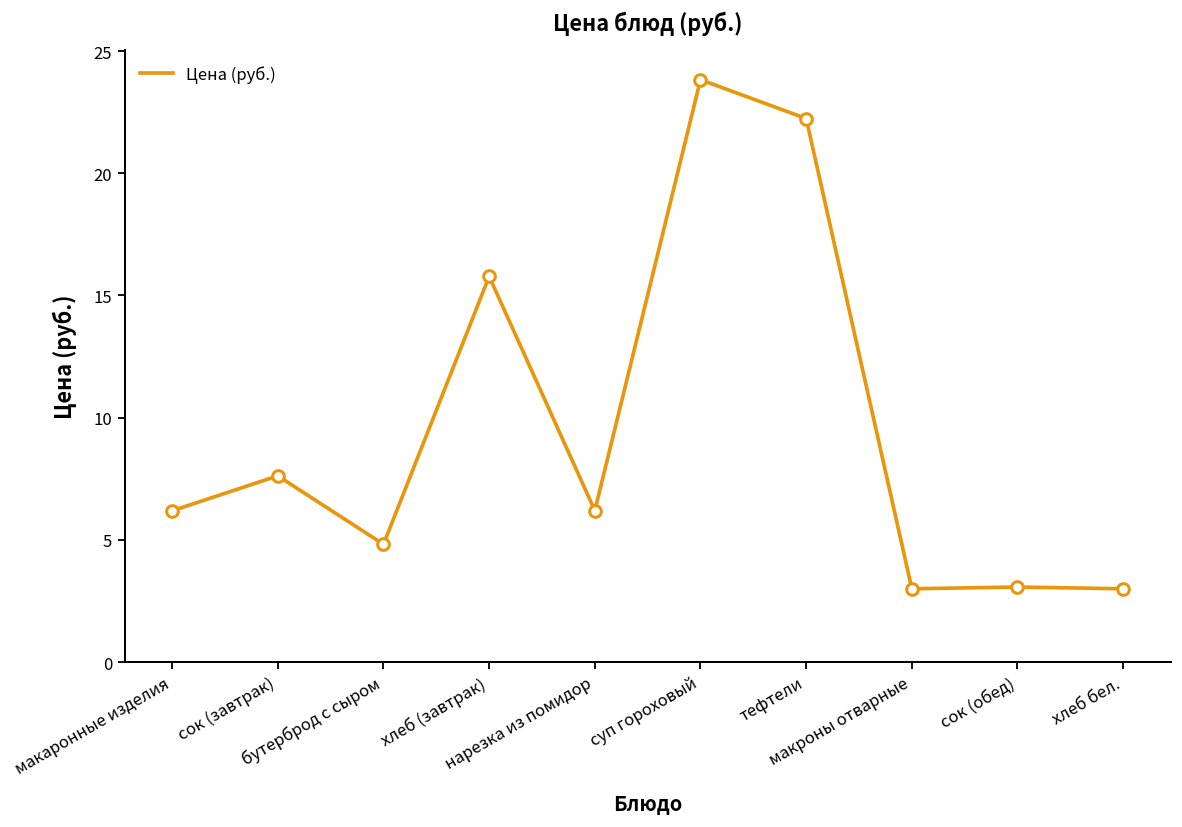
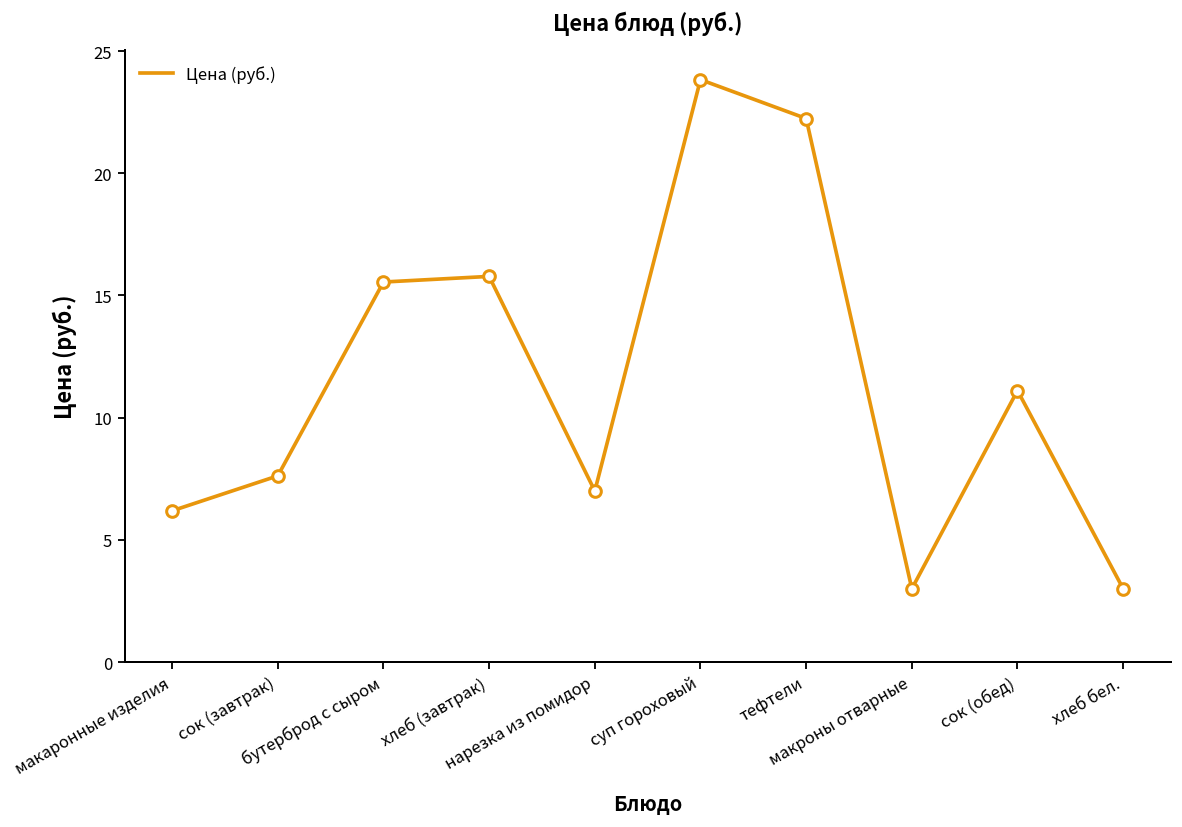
бутерброд с сыром: 4.8 -> 15.6
нарезка из помидор: 6.2 -> 7.0
сок (обед): 3.1 -> 11.1
